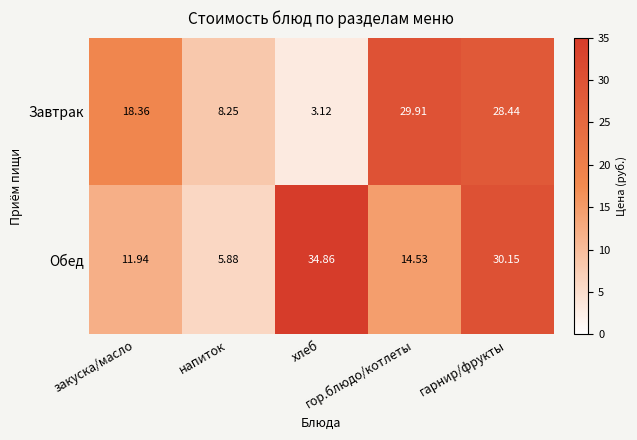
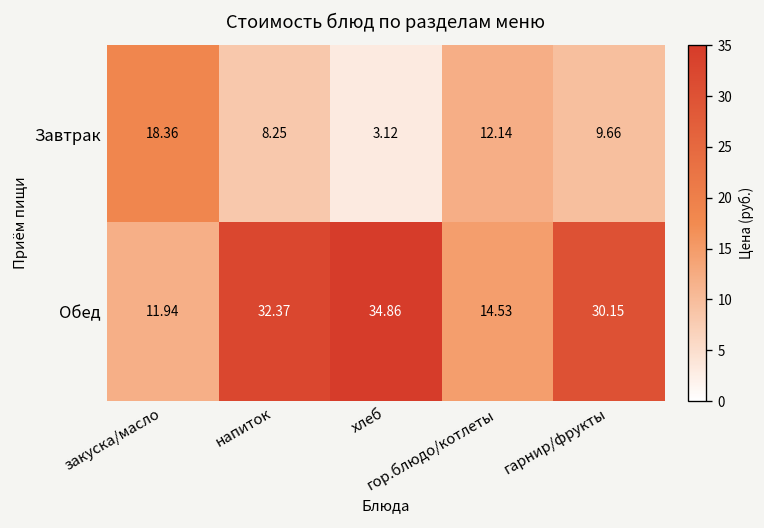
Завтрак, гор.блюдо/котлеты: 29.91 -> 12.14
Завтрак, гарнир/фрукты: 28.44 -> 9.66
Обед, напиток: 5.88 -> 32.37
